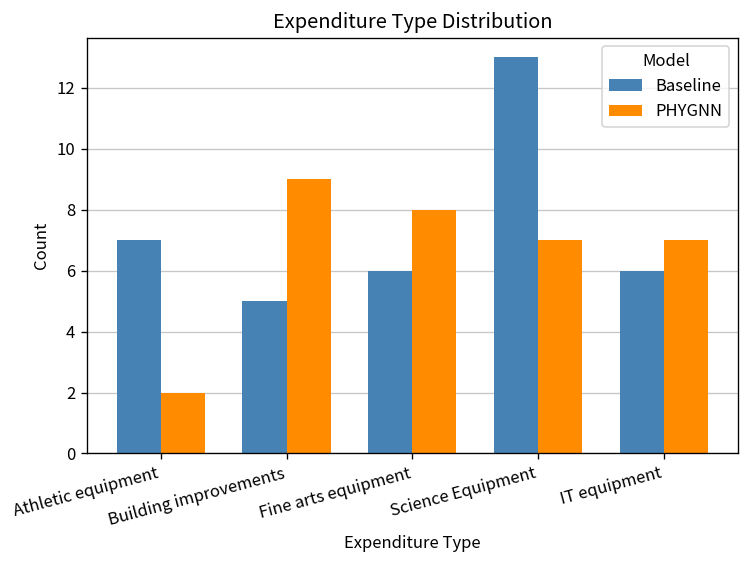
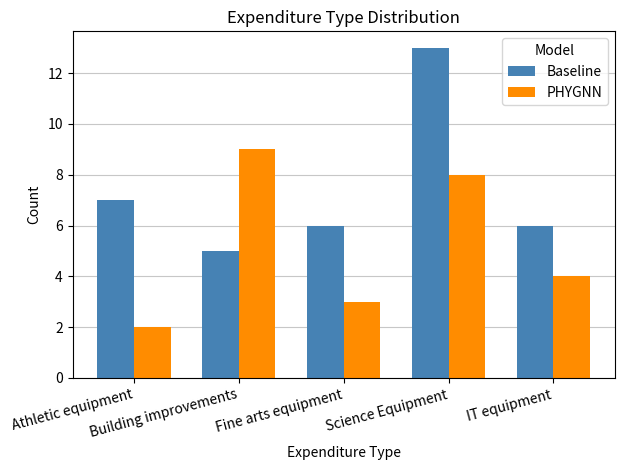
PHYGNN, Fine arts equipment: 8 -> 3
PHYGNN, Science Equipment: 7 -> 8
PHYGNN, IT equipment: 7 -> 4
